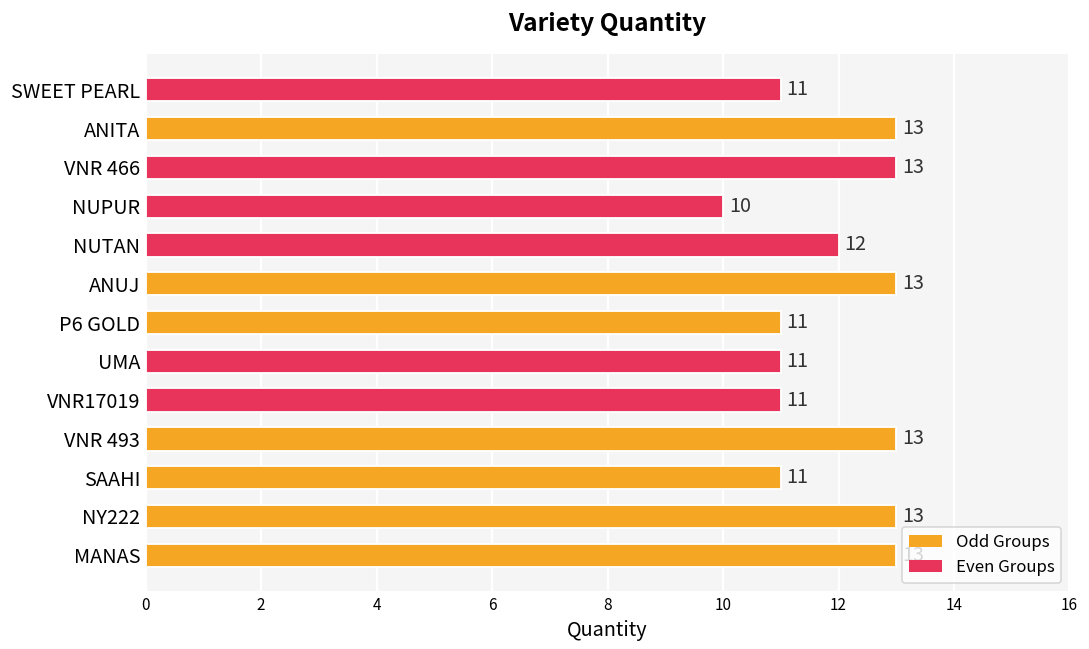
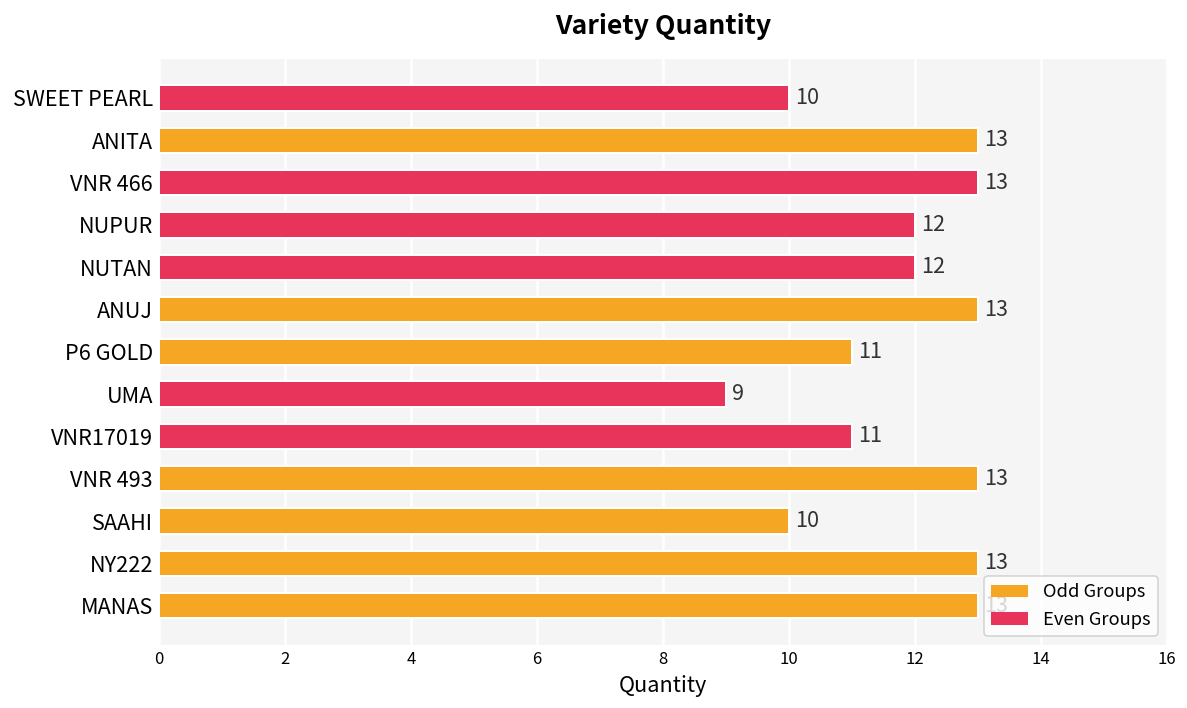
SWEET PEARL: 11 -> 10
NUPUR: 10 -> 12
UMA: 11 -> 9
SAAHI: 11 -> 10
